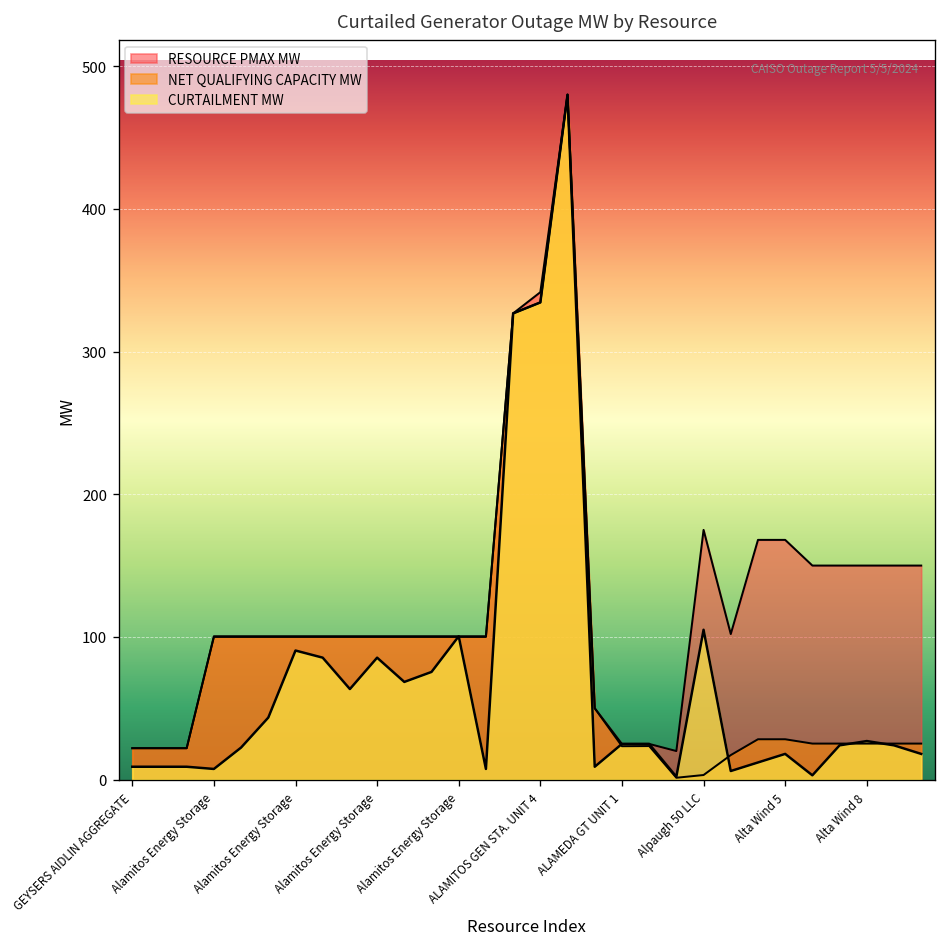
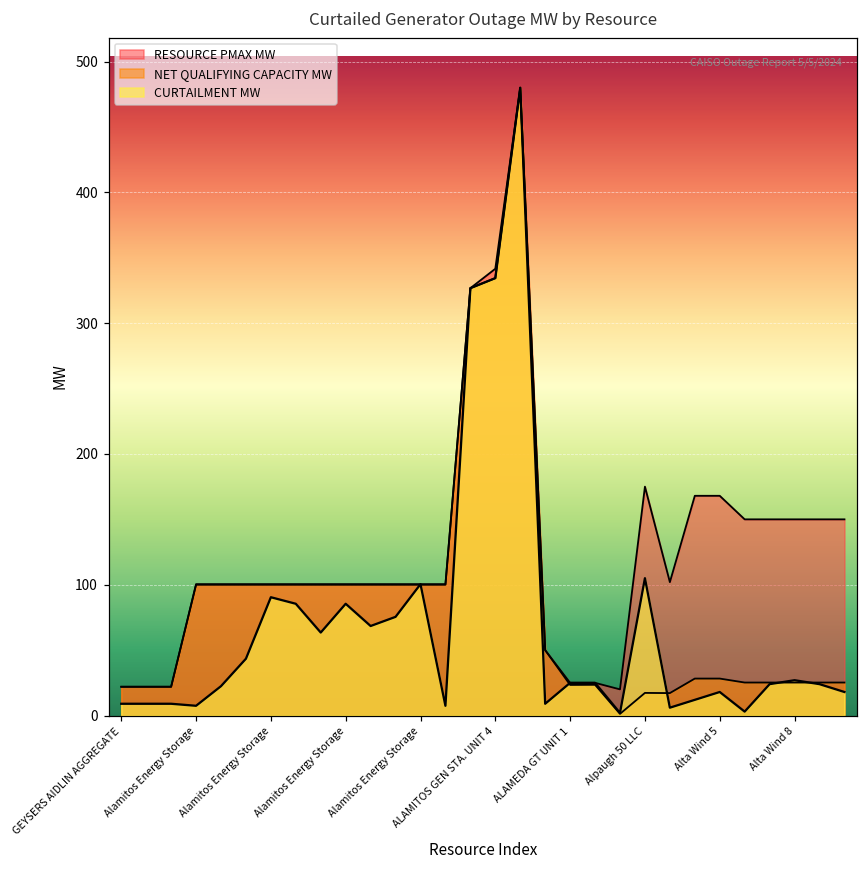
NET QUALIFYING CAPACITY MW, Alpaugh 50 LLC: 3 -> 17
